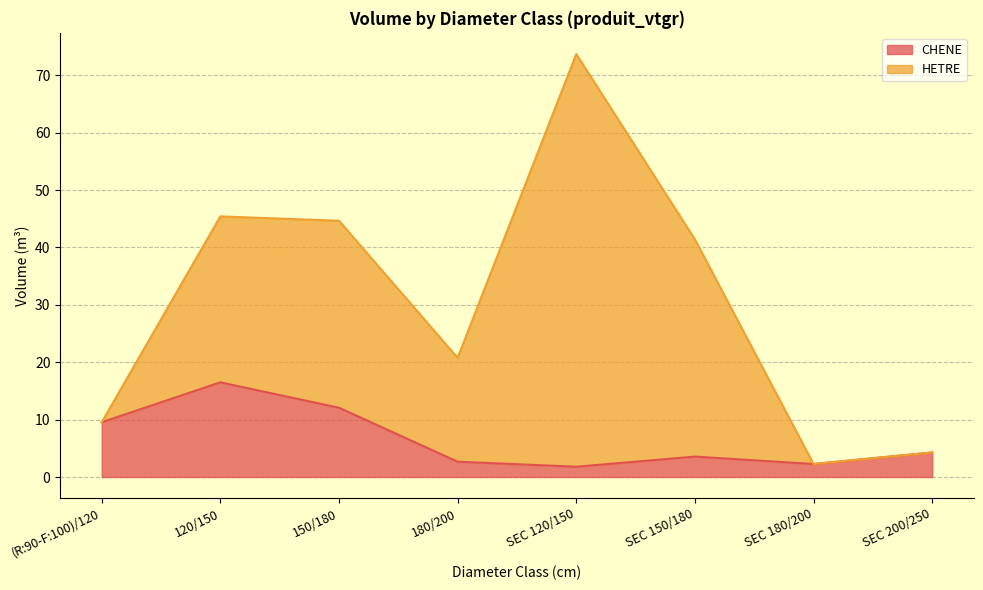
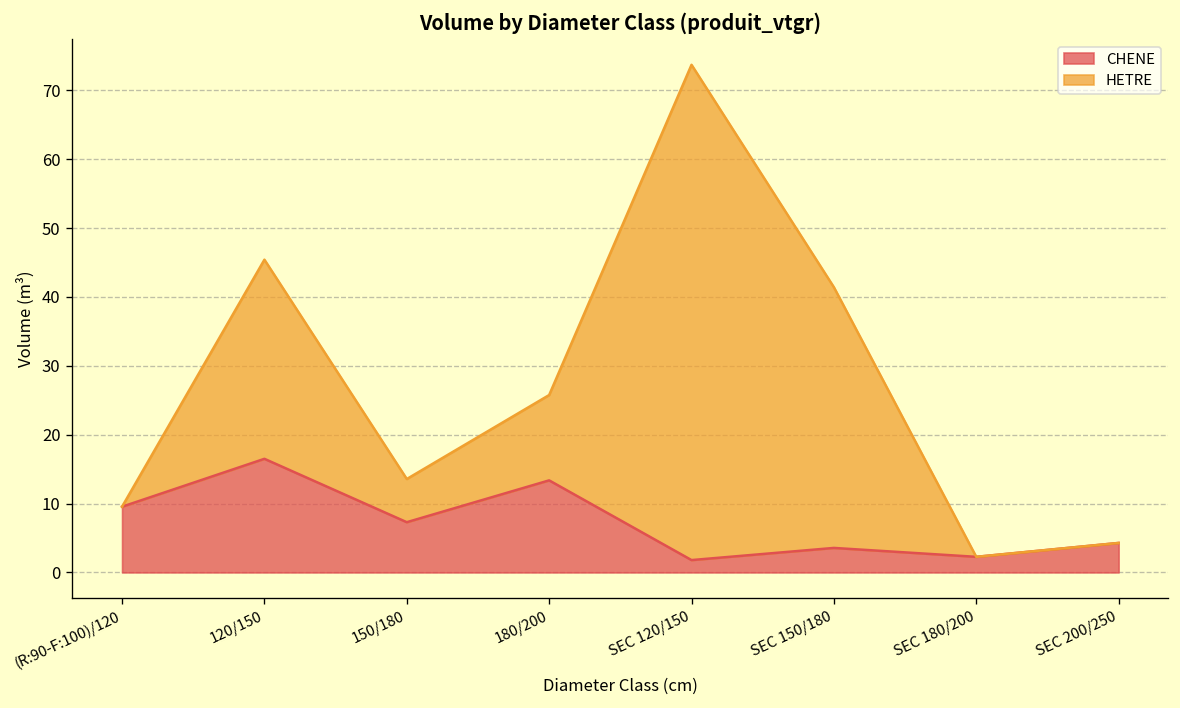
CHENE, 150/180: 12 -> 7
HETRE, 150/180: 33 -> 6
CHENE, 180/200: 3 -> 13
HETRE, 180/200: 18 -> 12
